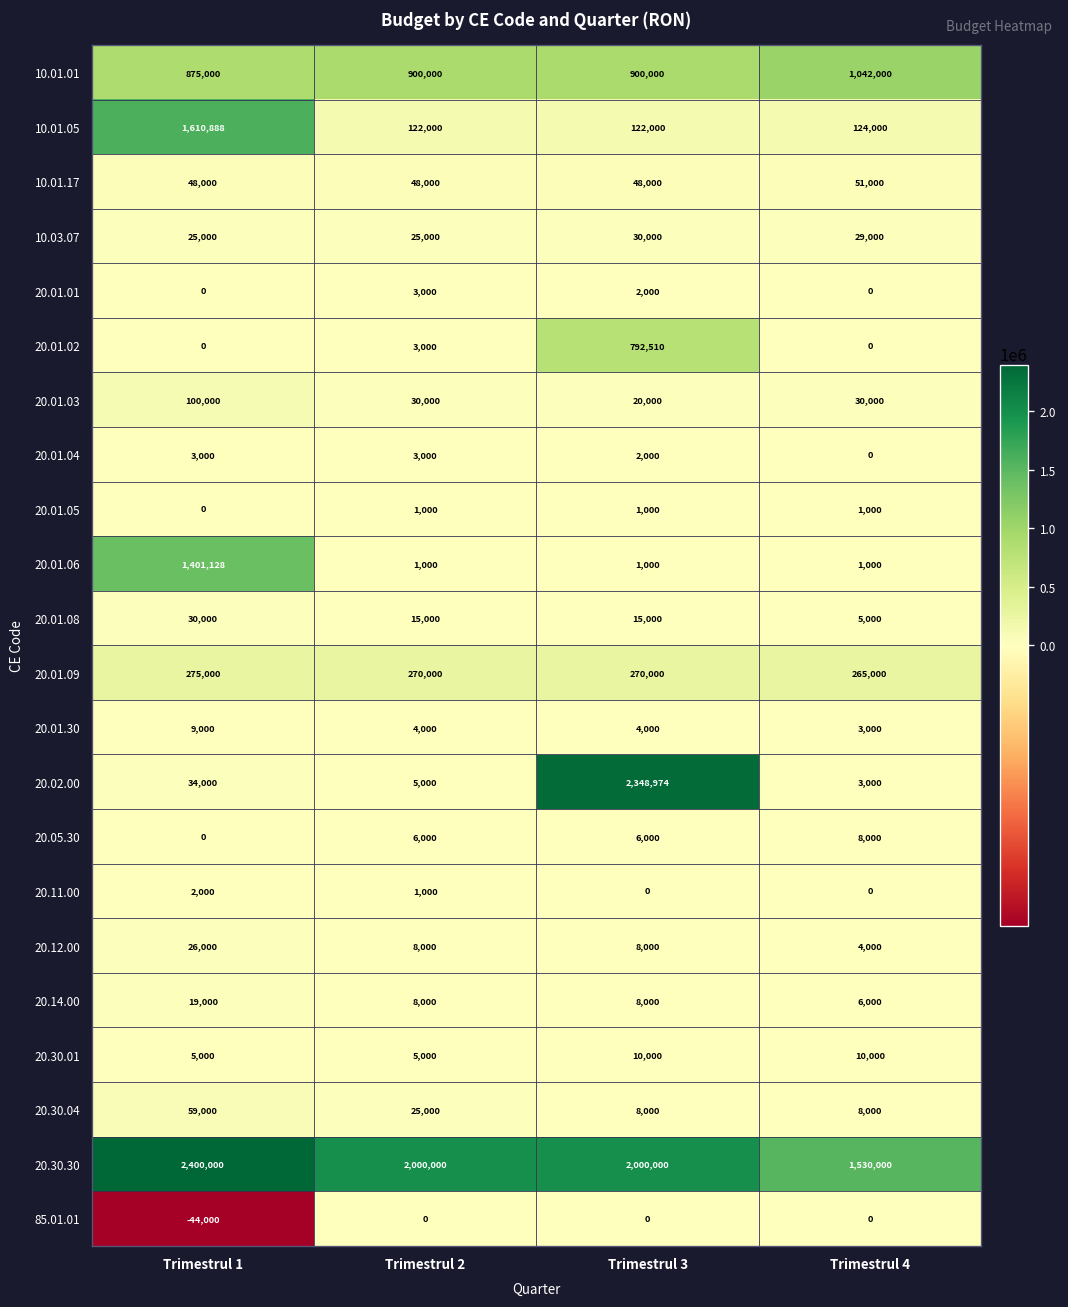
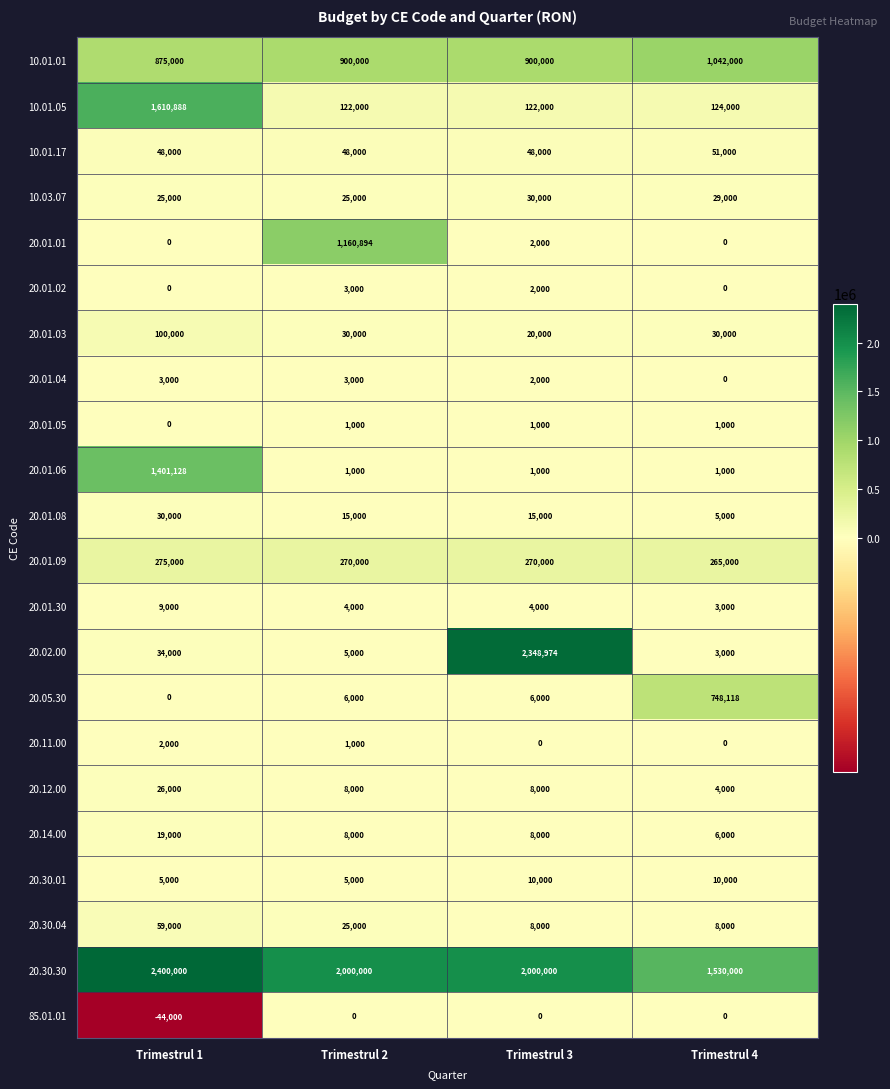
20.01.01, Trimestrul 2: 3,000 -> 1,160,894
20.01.02, Trimestrul 3: 792,510 -> 2,000
20.05.30, Trimestrul 4: 8,000 -> 748,118
